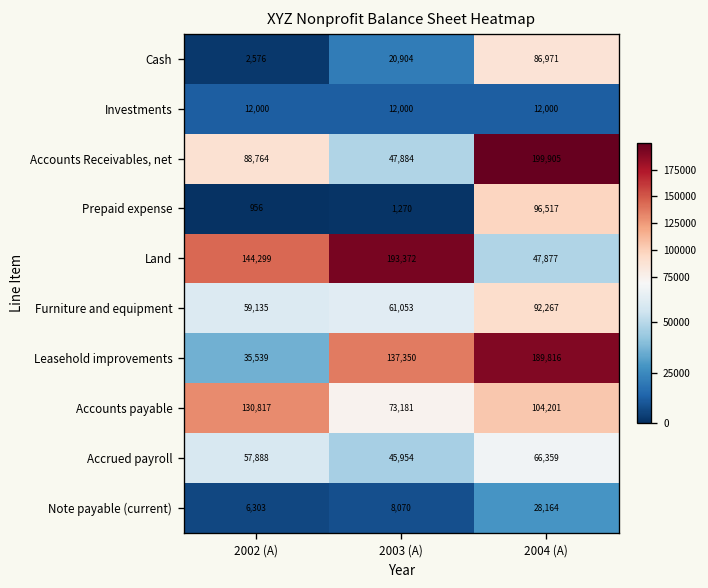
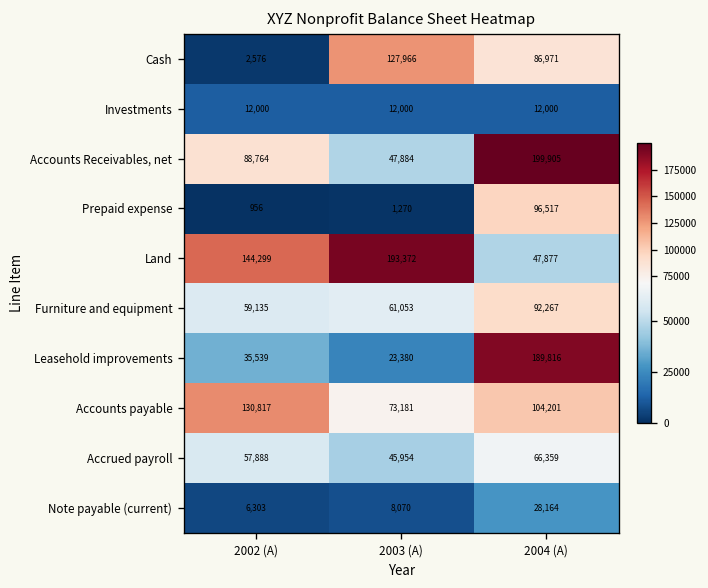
Cash, 2003 (A): 20,904 -> 127,966
Leasehold improvements, 2003 (A): 137,350 -> 23,380
